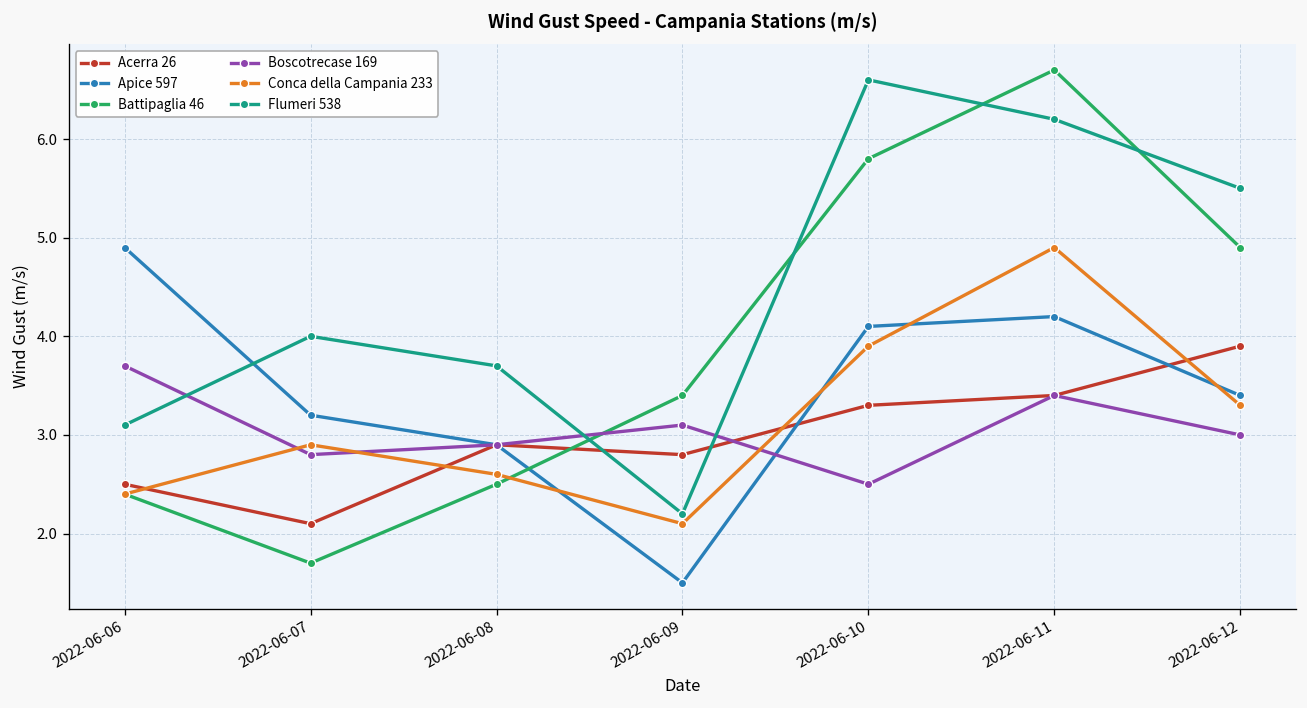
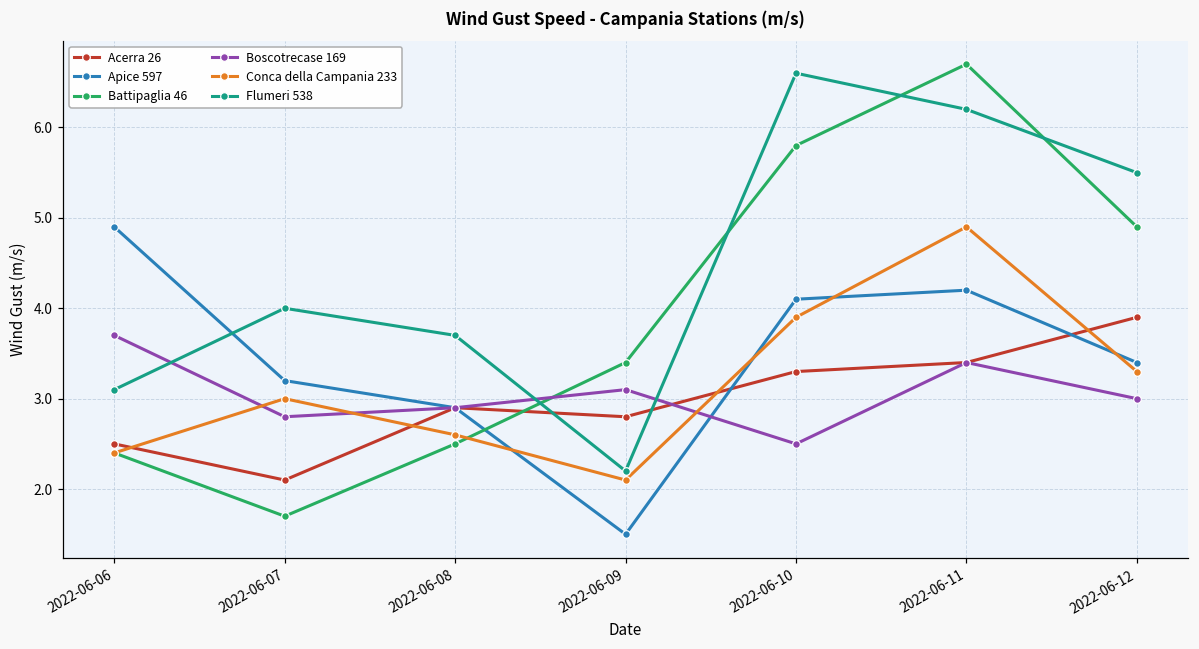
Conca della Campania 233, 2022-06-07: 2.9 -> 3.0
